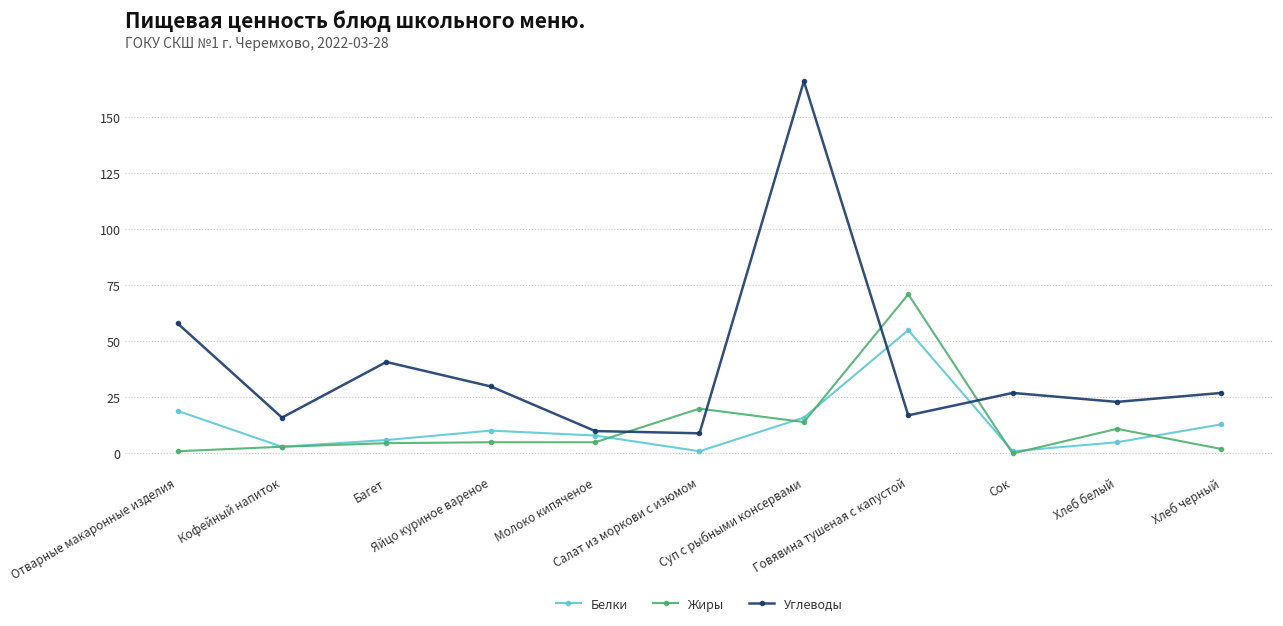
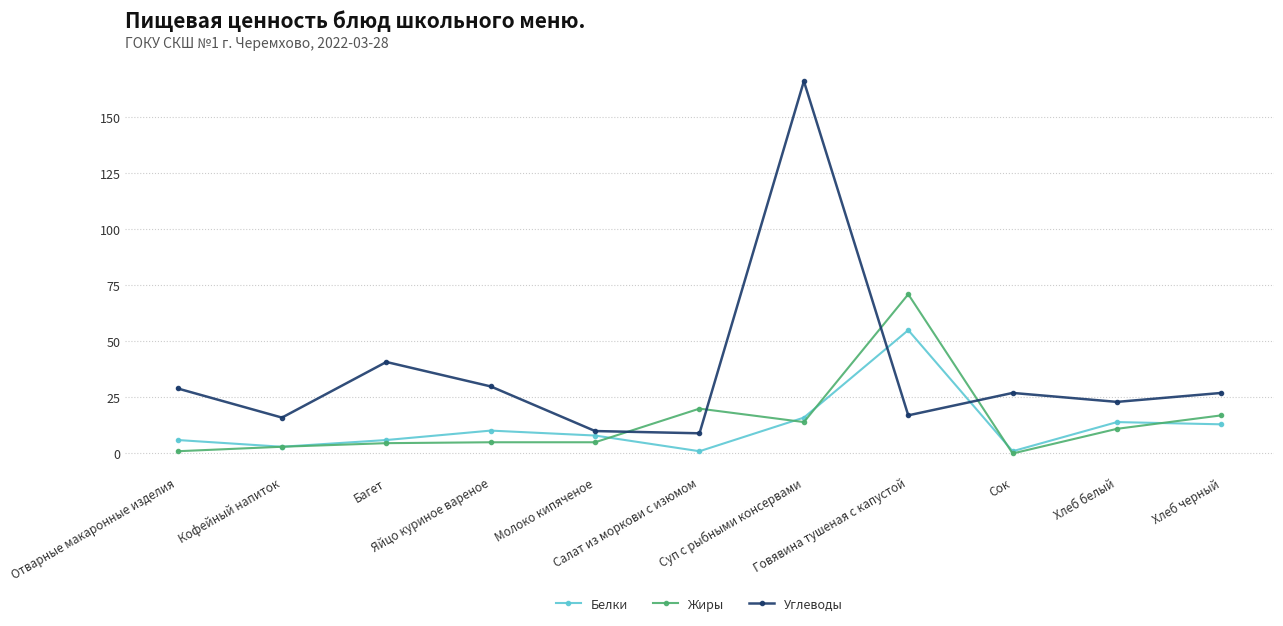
Белки, Отварные макаронные изделия: 19 -> 6
Углеводы, Отварные макаронные изделия: 58 -> 29
Белки, Хлеб белый: 5 -> 14
Жиры, Хлеб черный: 2 -> 17
